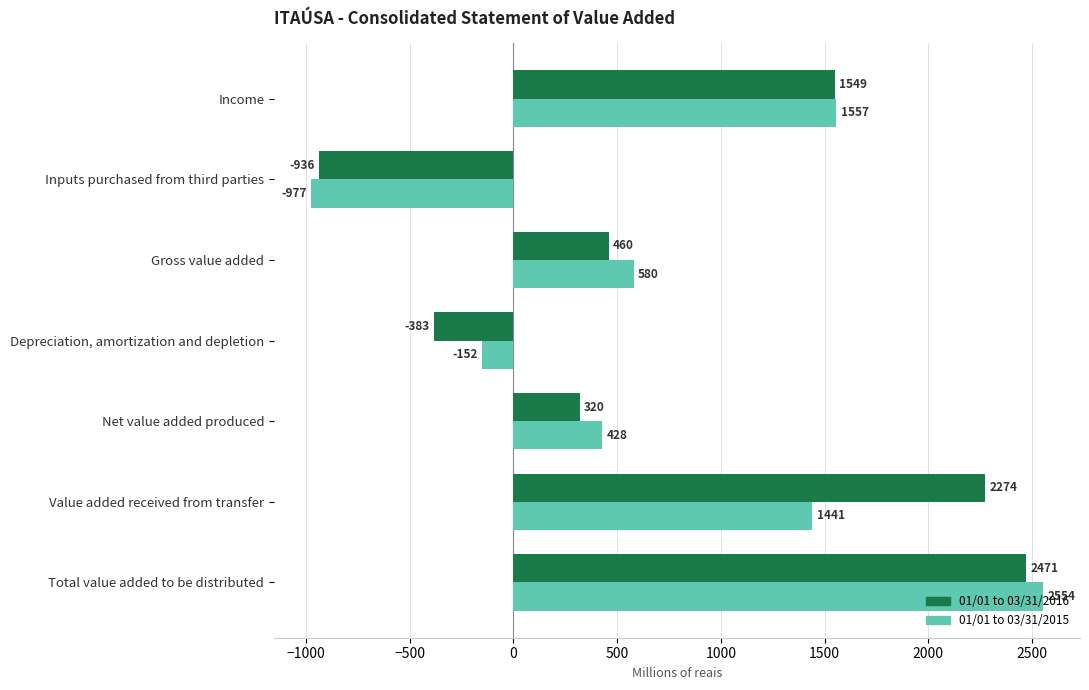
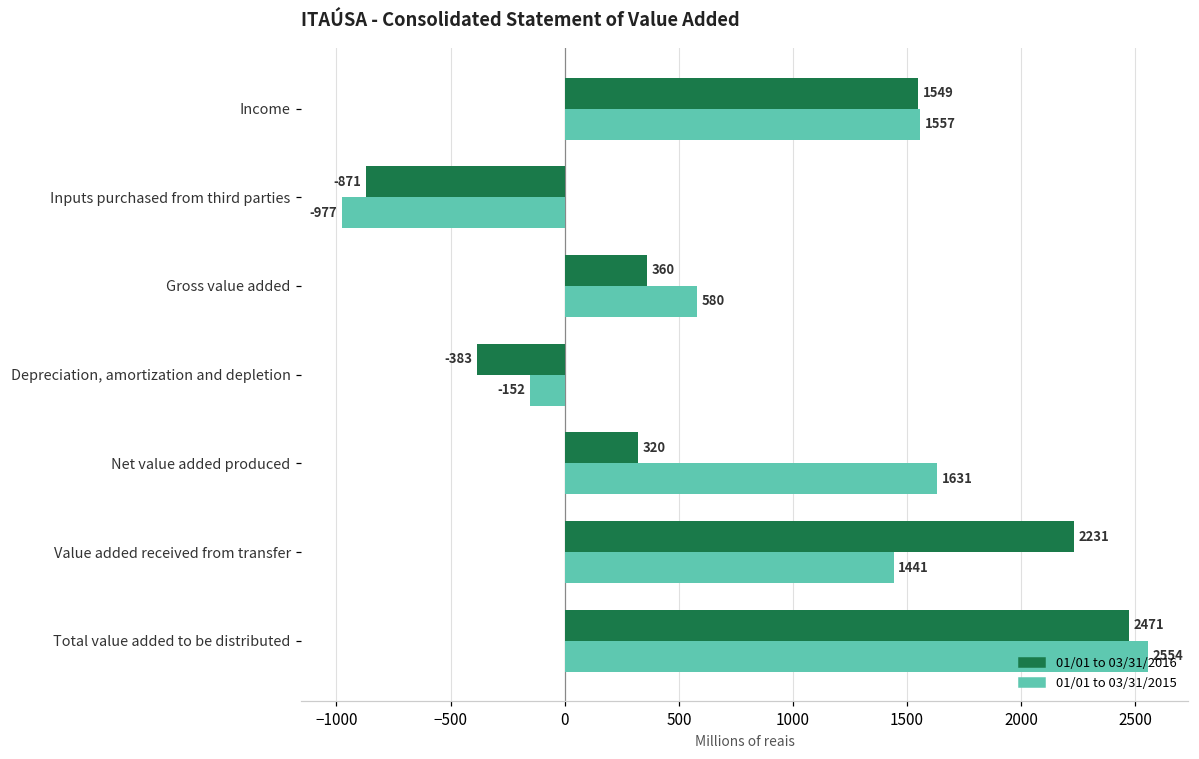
01/01 to 03/31/2016, Inputs purchased from third parties: -936 -> -871
01/01 to 03/31/2016, Gross value added: 460 -> 360
01/01 to 03/31/2015, Net value added produced: 428 -> 1631
01/01 to 03/31/2016, Value added received from transfer: 2274 -> 2231
